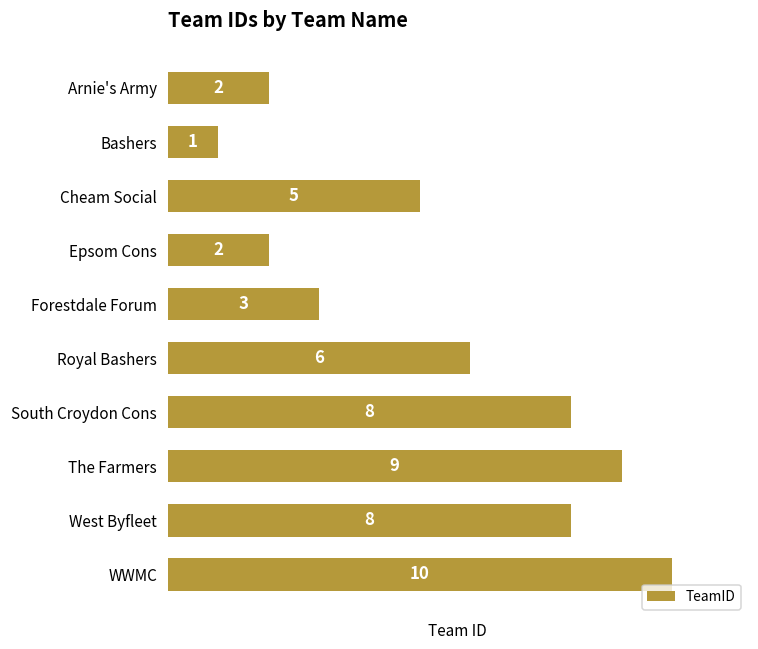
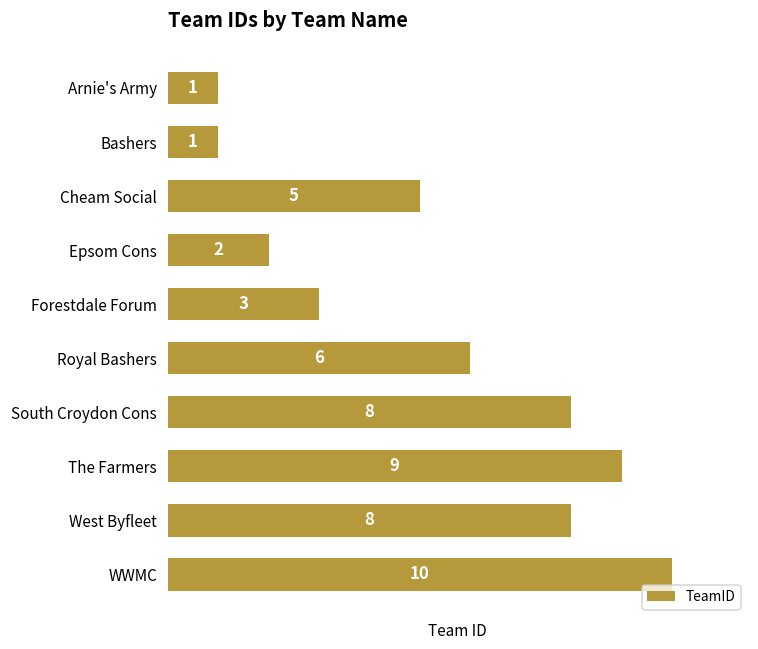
Arnie's Army: 2 -> 1
